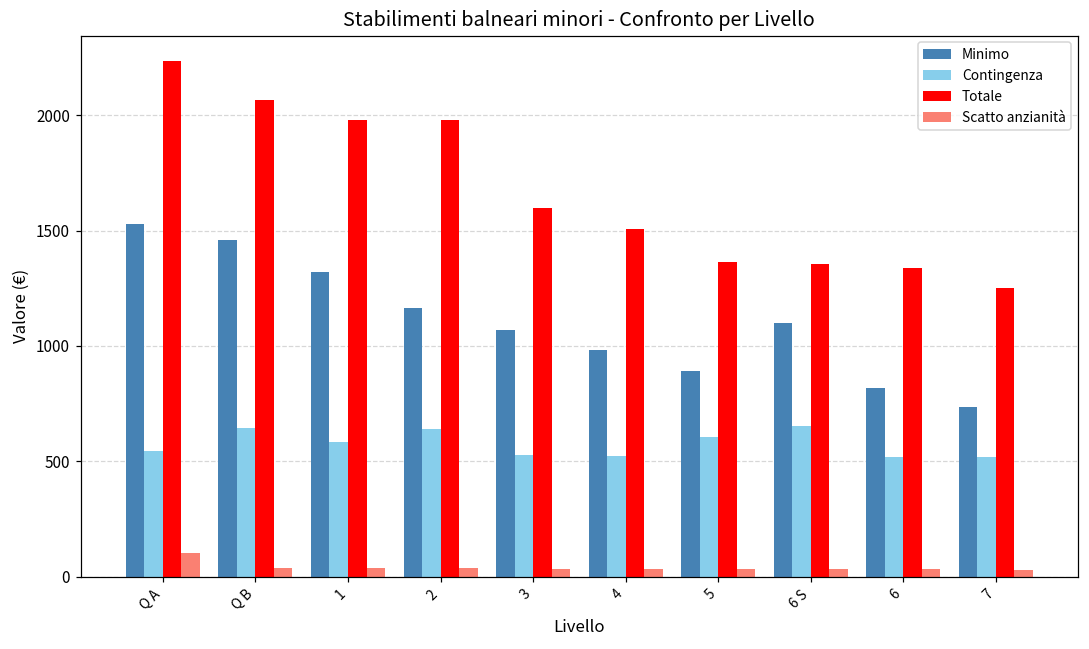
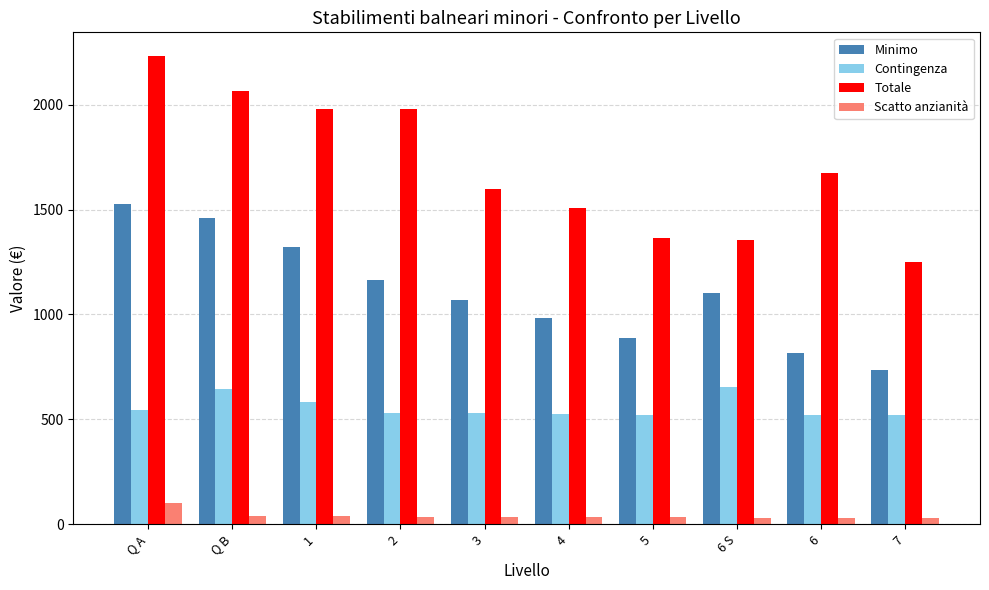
Contingenza, 2: 640 -> 530
Contingenza, 5: 600 -> 520
Totale, 6: 1340 -> 1680
